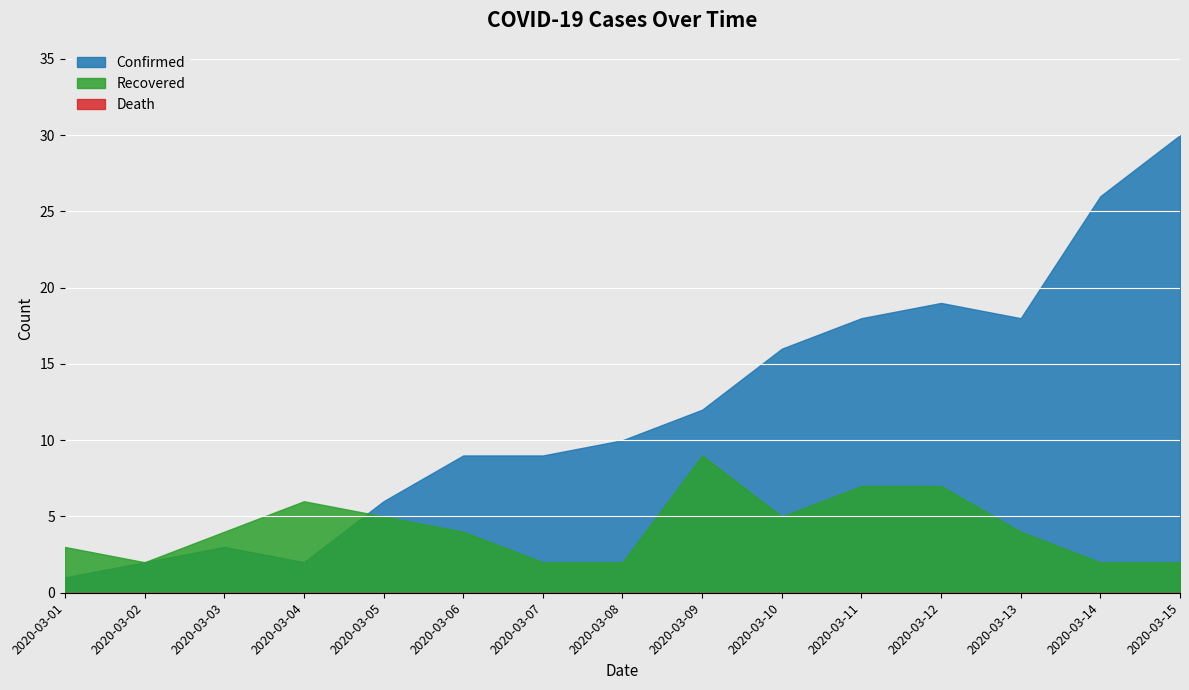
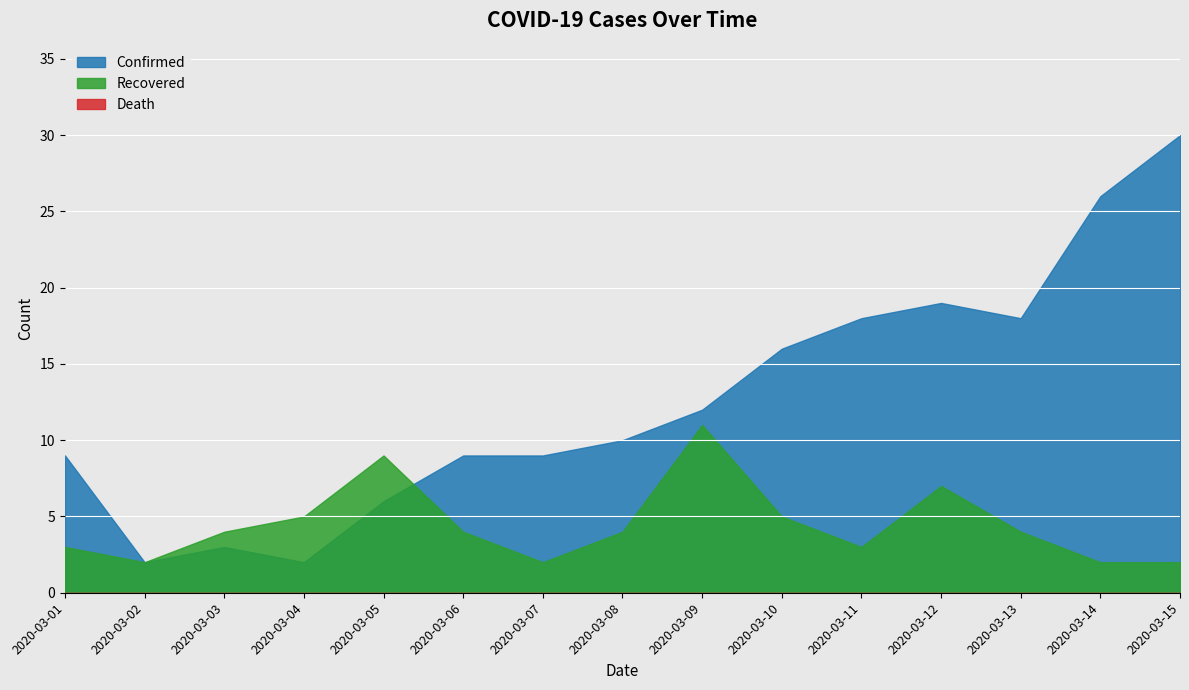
Confirmed, 2020-03-01: 1 -> 9
Recovered, 2020-03-04: 6 -> 5
Recovered, 2020-03-05: 5 -> 9
Recovered, 2020-03-08: 2 -> 4
Recovered, 2020-03-09: 9 -> 11
Recovered, 2020-03-11: 7 -> 3
